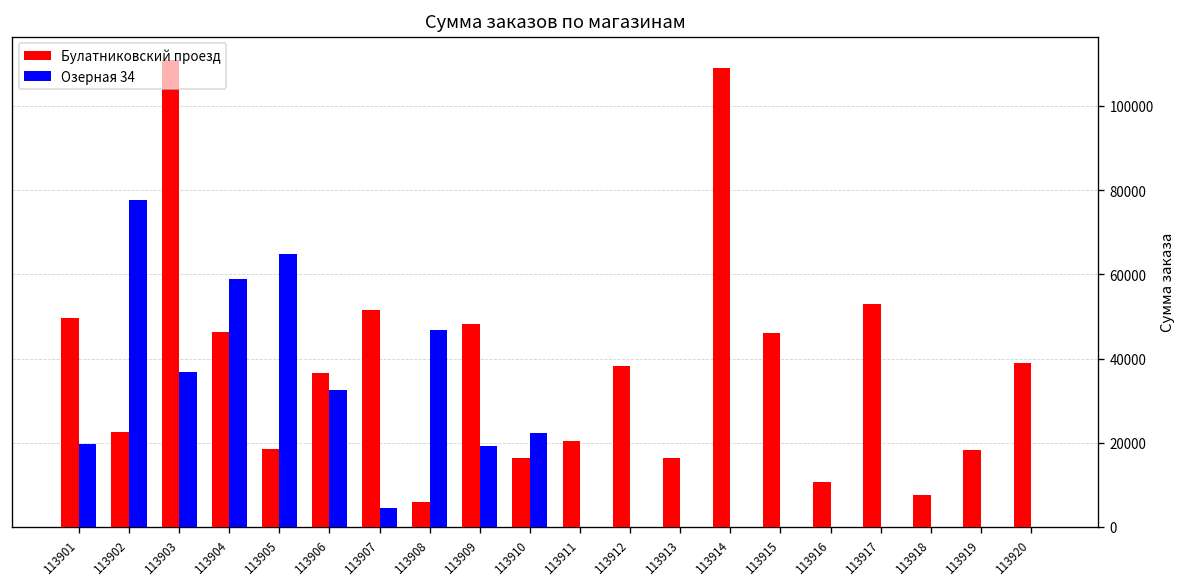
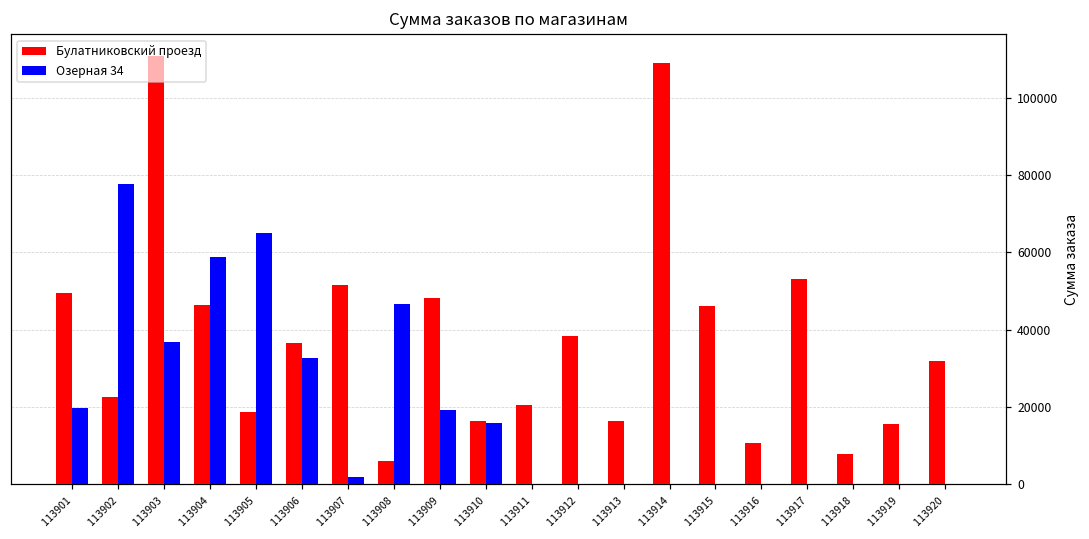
Озерная 34, 113907: 4000 -> 2000
Озерная 34, 113910: 22000 -> 16000
Булатниковский проезд, 113919: 18000 -> 16000
Булатниковский проезд, 113920: 39000 -> 32000
